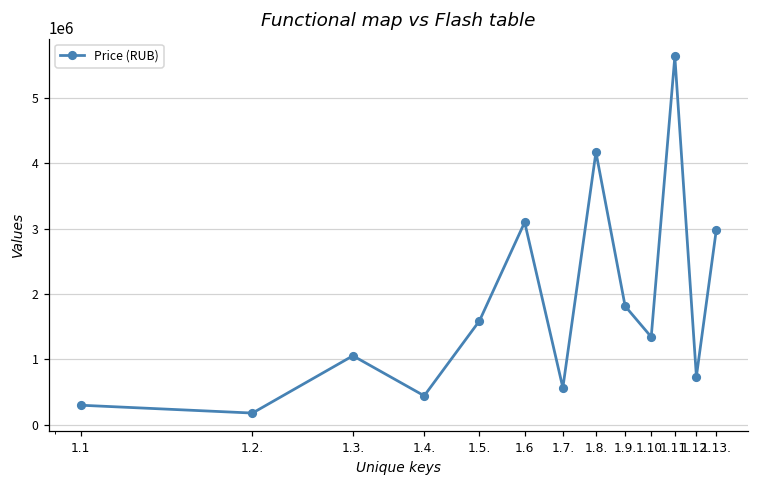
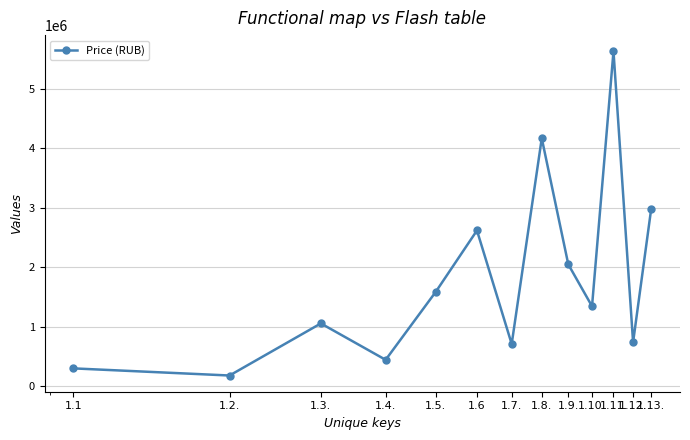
1.6: 3100000 -> 2600000
1.7.: 600000 -> 700000
1.9.: 1800000 -> 2000000
